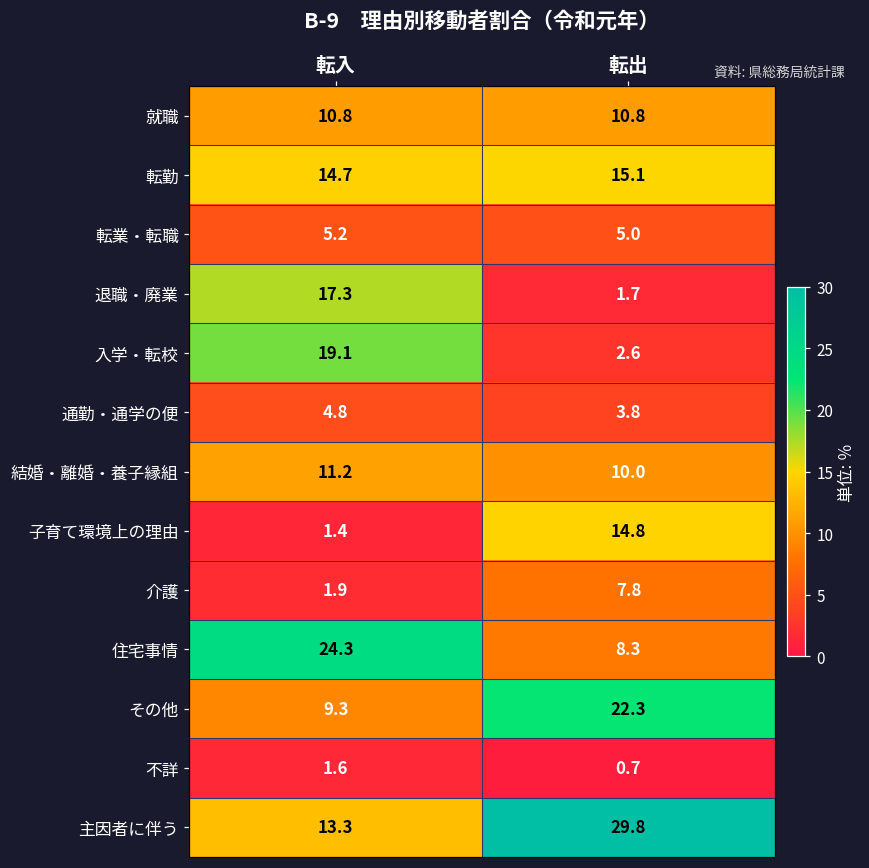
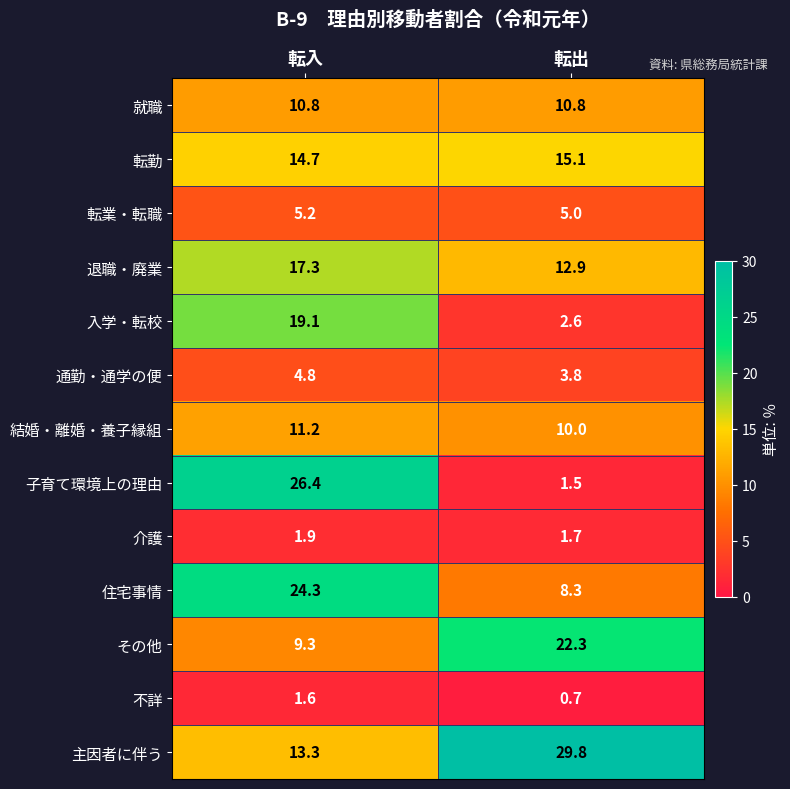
退職・廃業, 転出: 1.7 -> 12.9
子育て環境上の理由, 転入: 1.4 -> 26.4
子育て環境上の理由, 転出: 14.8 -> 1.5
介護, 転出: 7.8 -> 1.7
